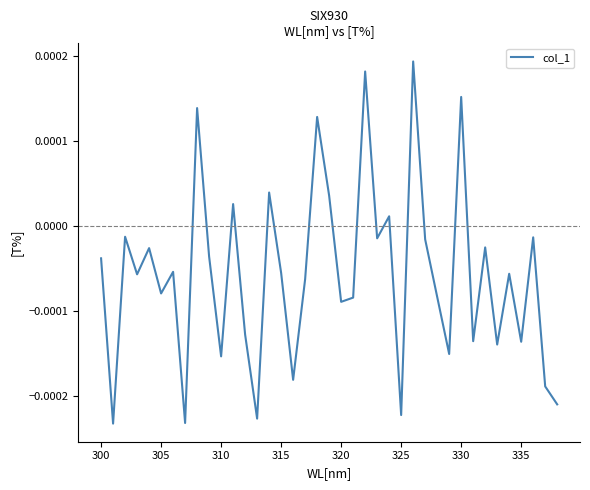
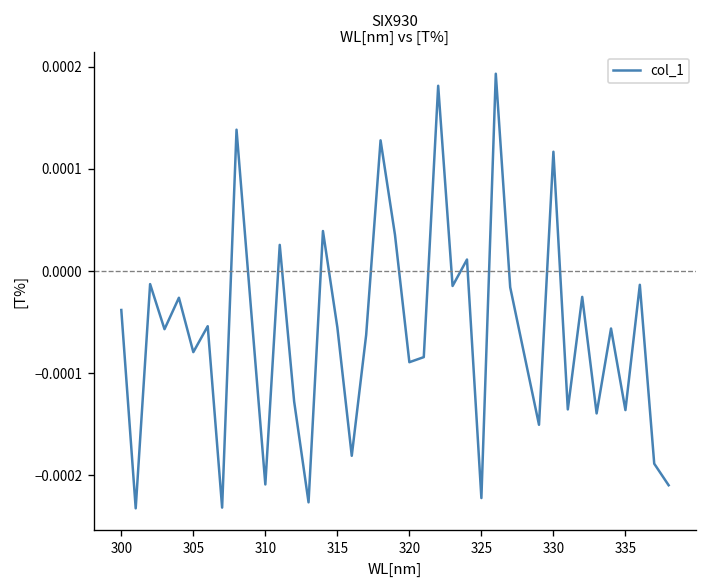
310: -0.00015 -> -0.00021
330: 0.00015 -> 0.00012
